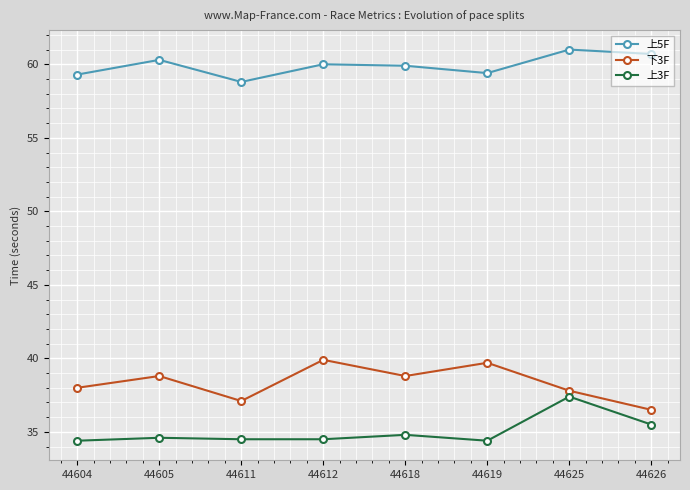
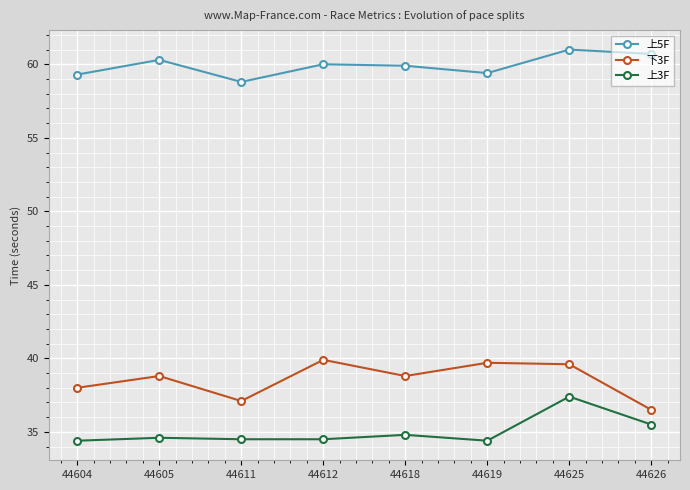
下3F, 44625: 37.8 -> 39.6
